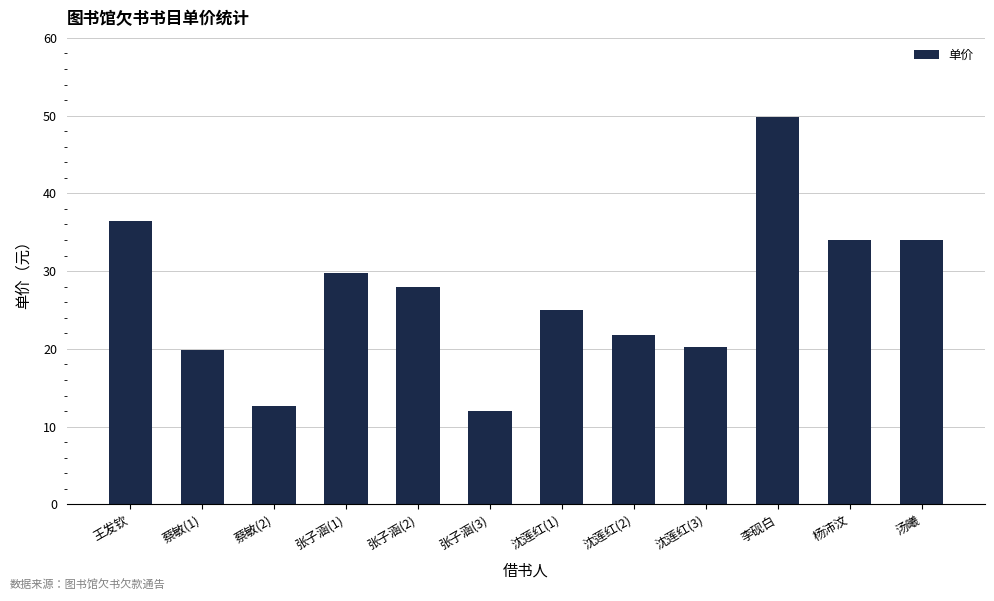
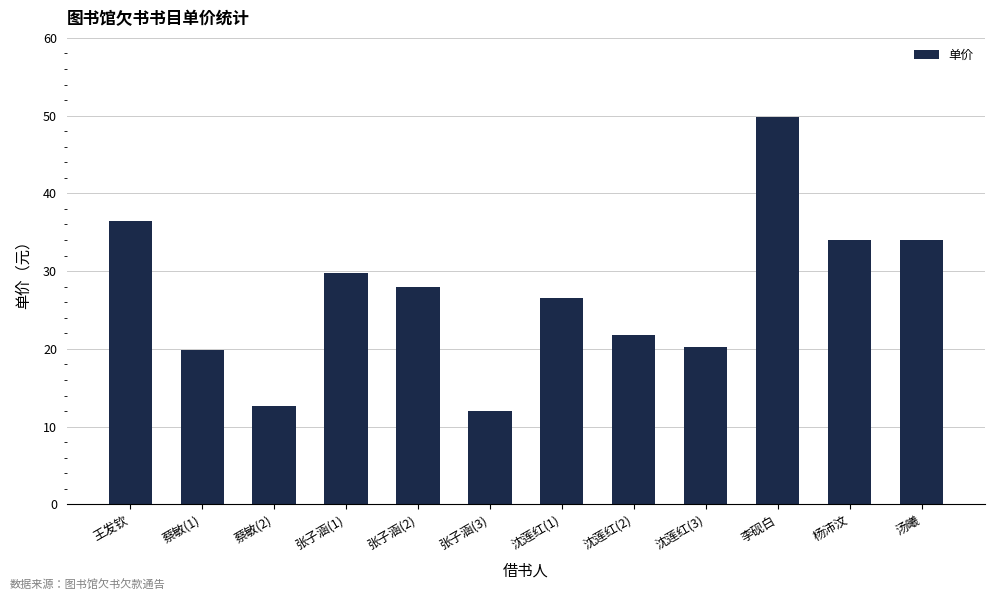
沈莲红(1): 25 -> 27
